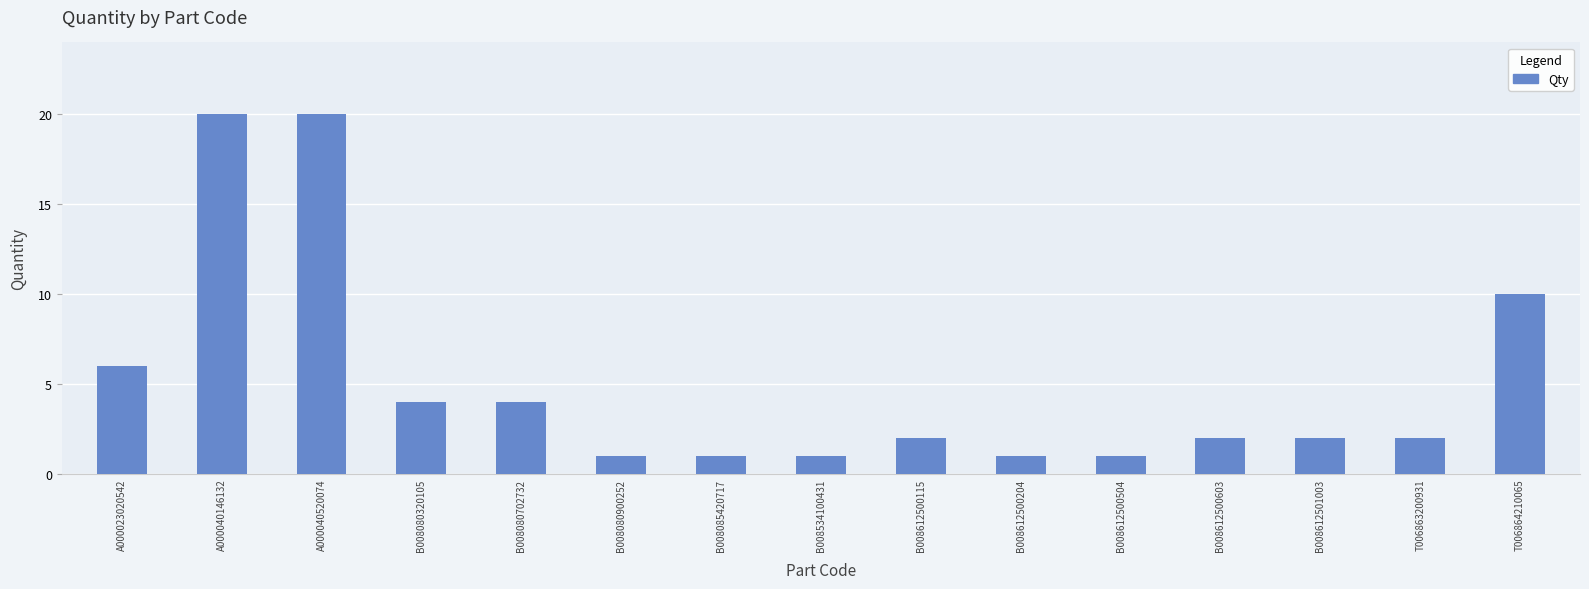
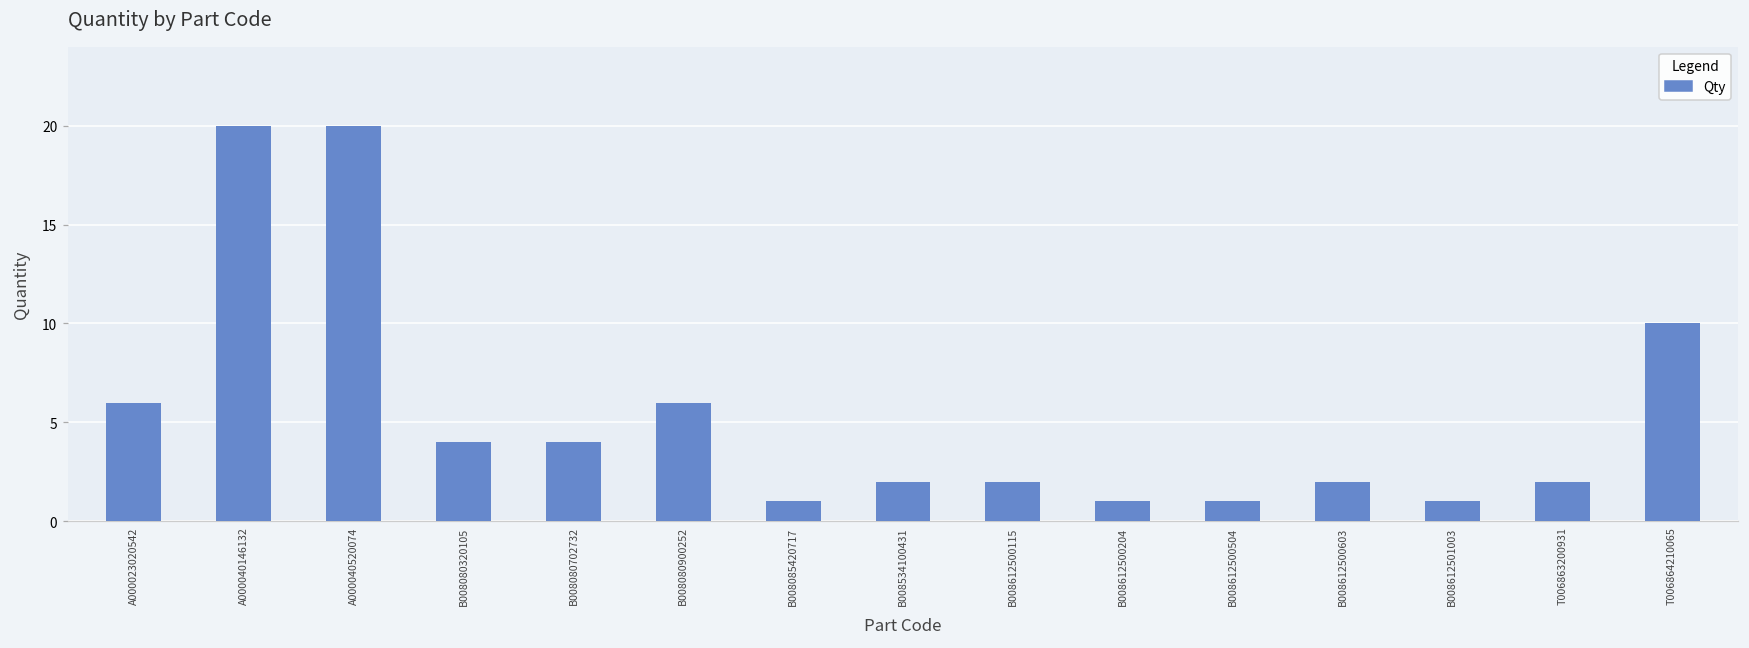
B008080900252: 1 -> 6
B008534100431: 1 -> 2
B008612501003: 2 -> 1
